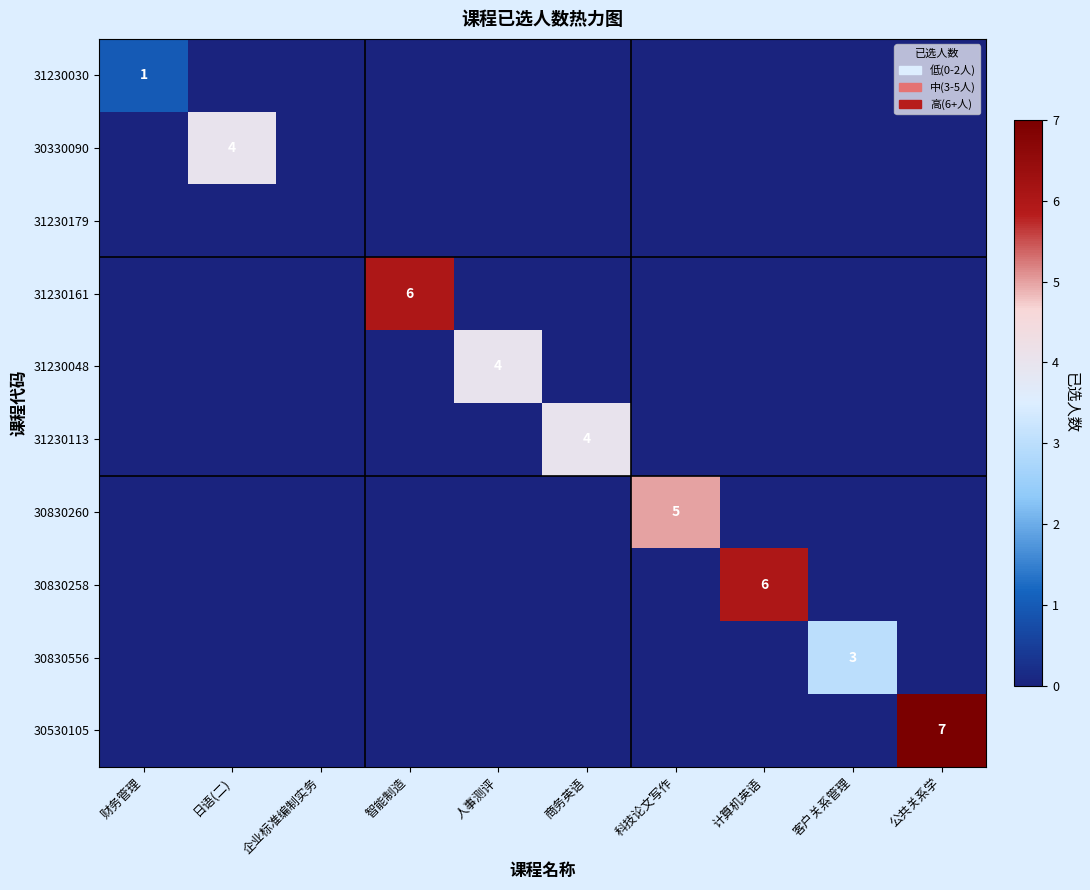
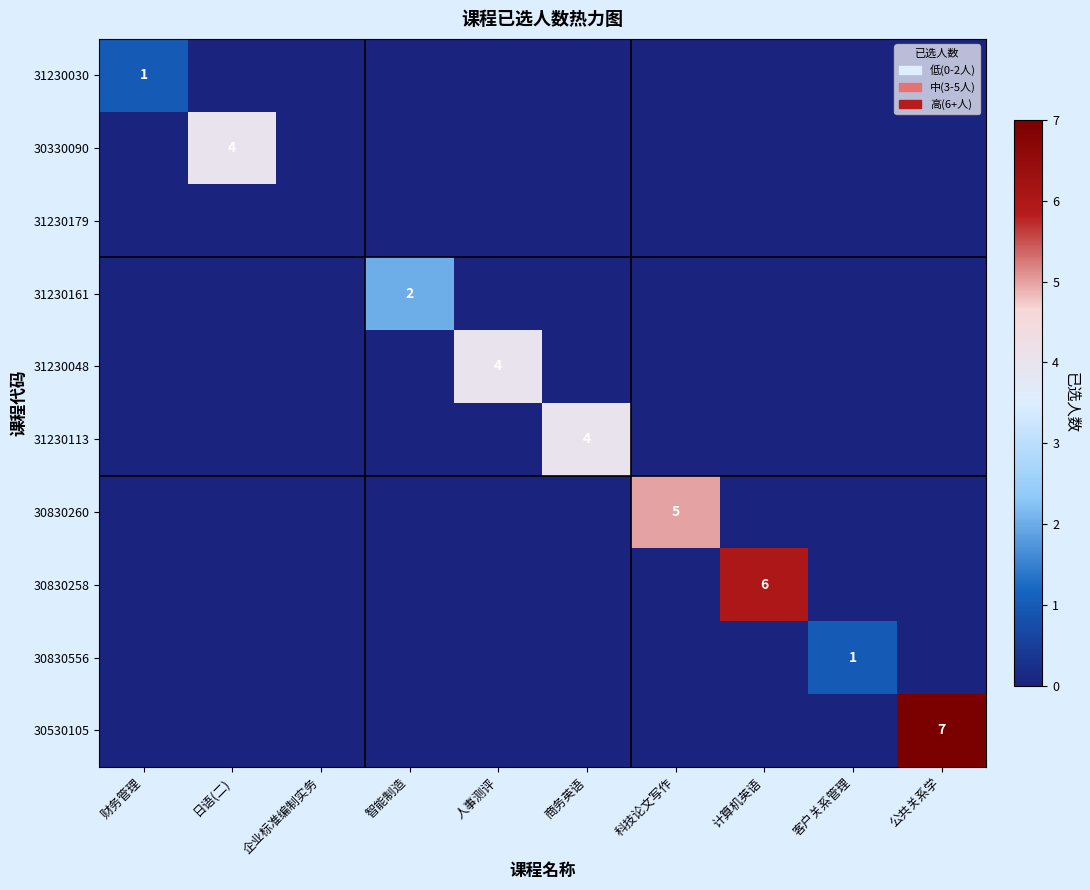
31230161, 智能制造: 6 -> 2
30830556, 客户关系管理: 3 -> 1
